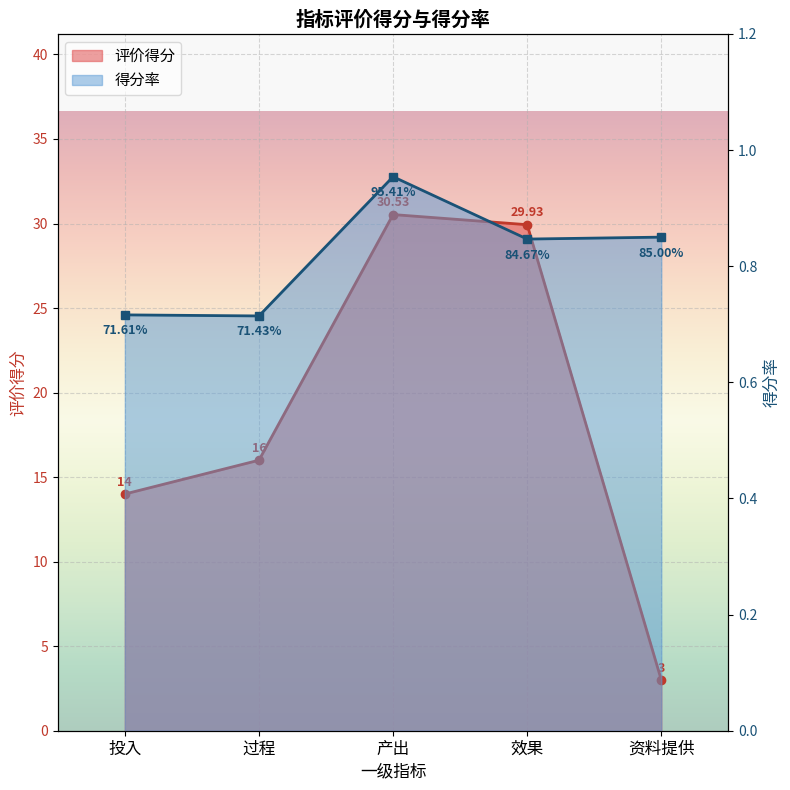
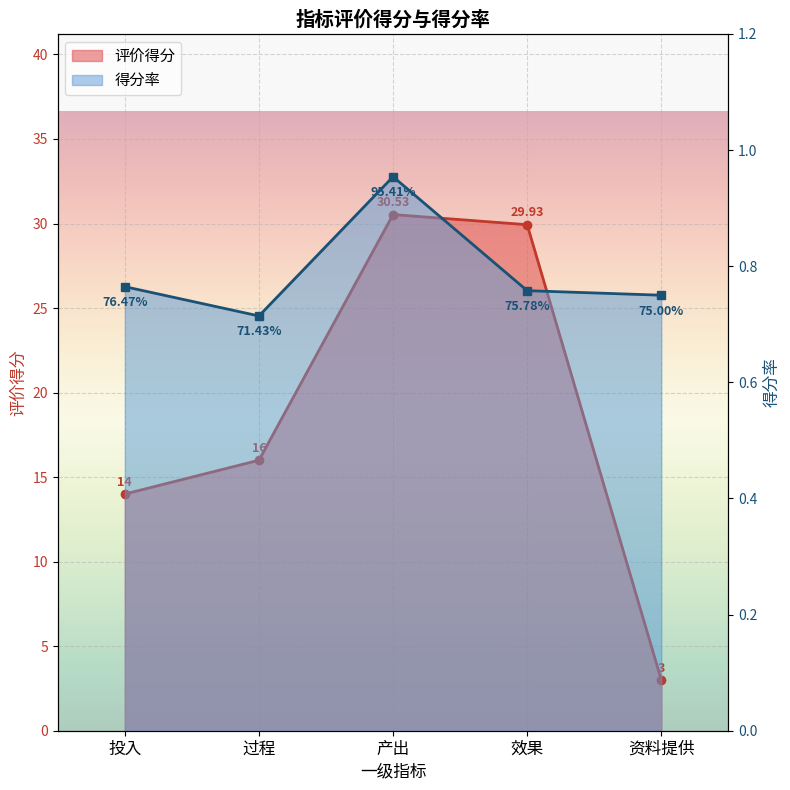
得分率, 投入: 71.61% -> 76.47%
得分率, 效果: 84.67% -> 75.78%
得分率, 资料提供: 85.00% -> 75.00%
